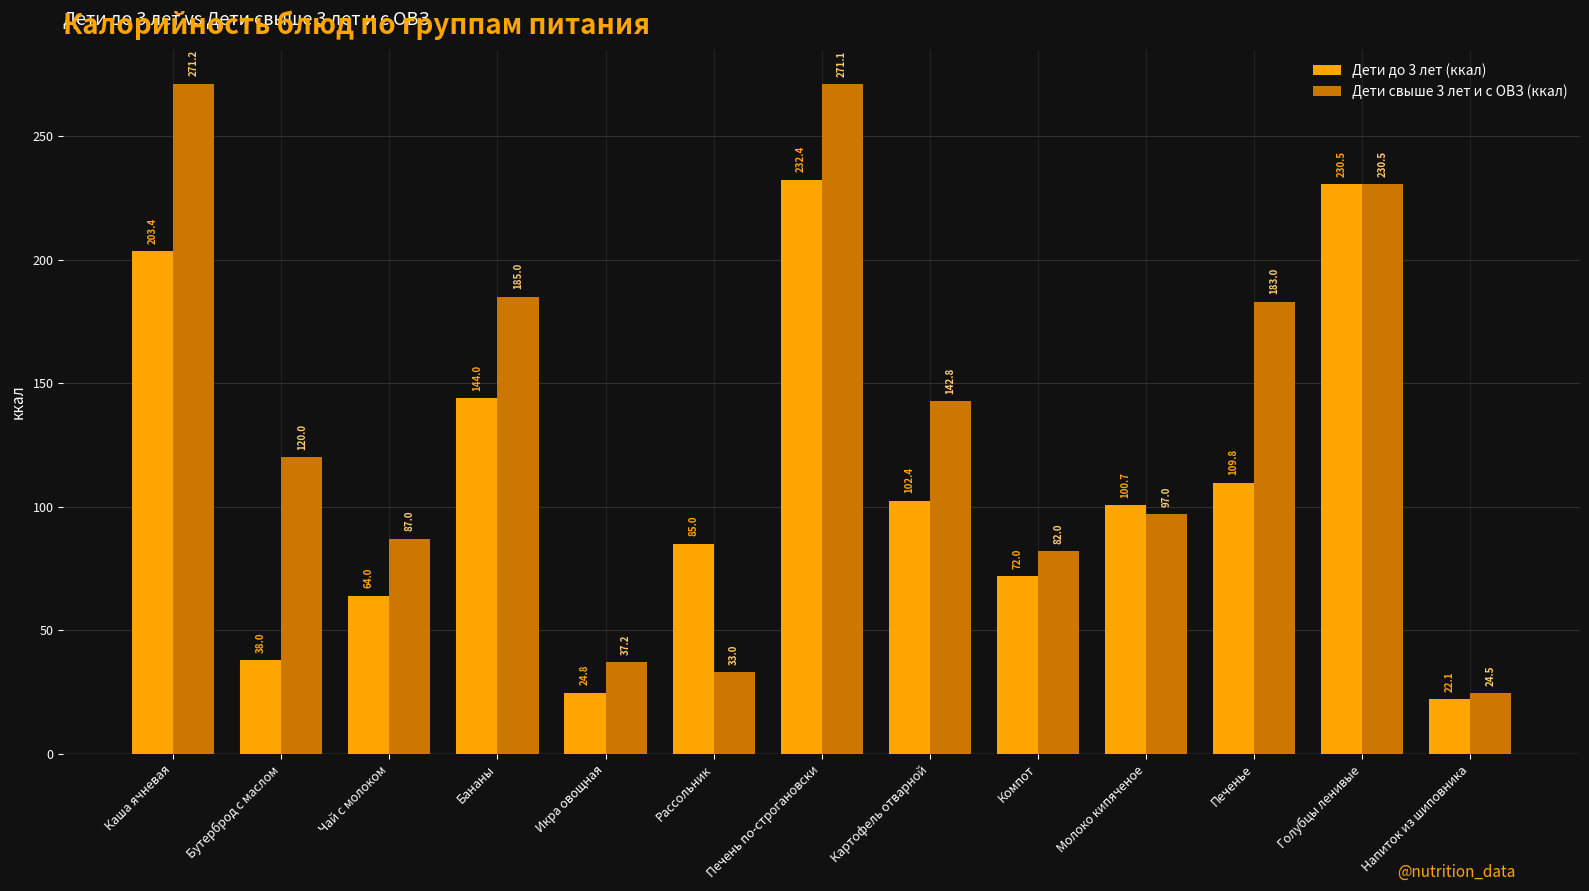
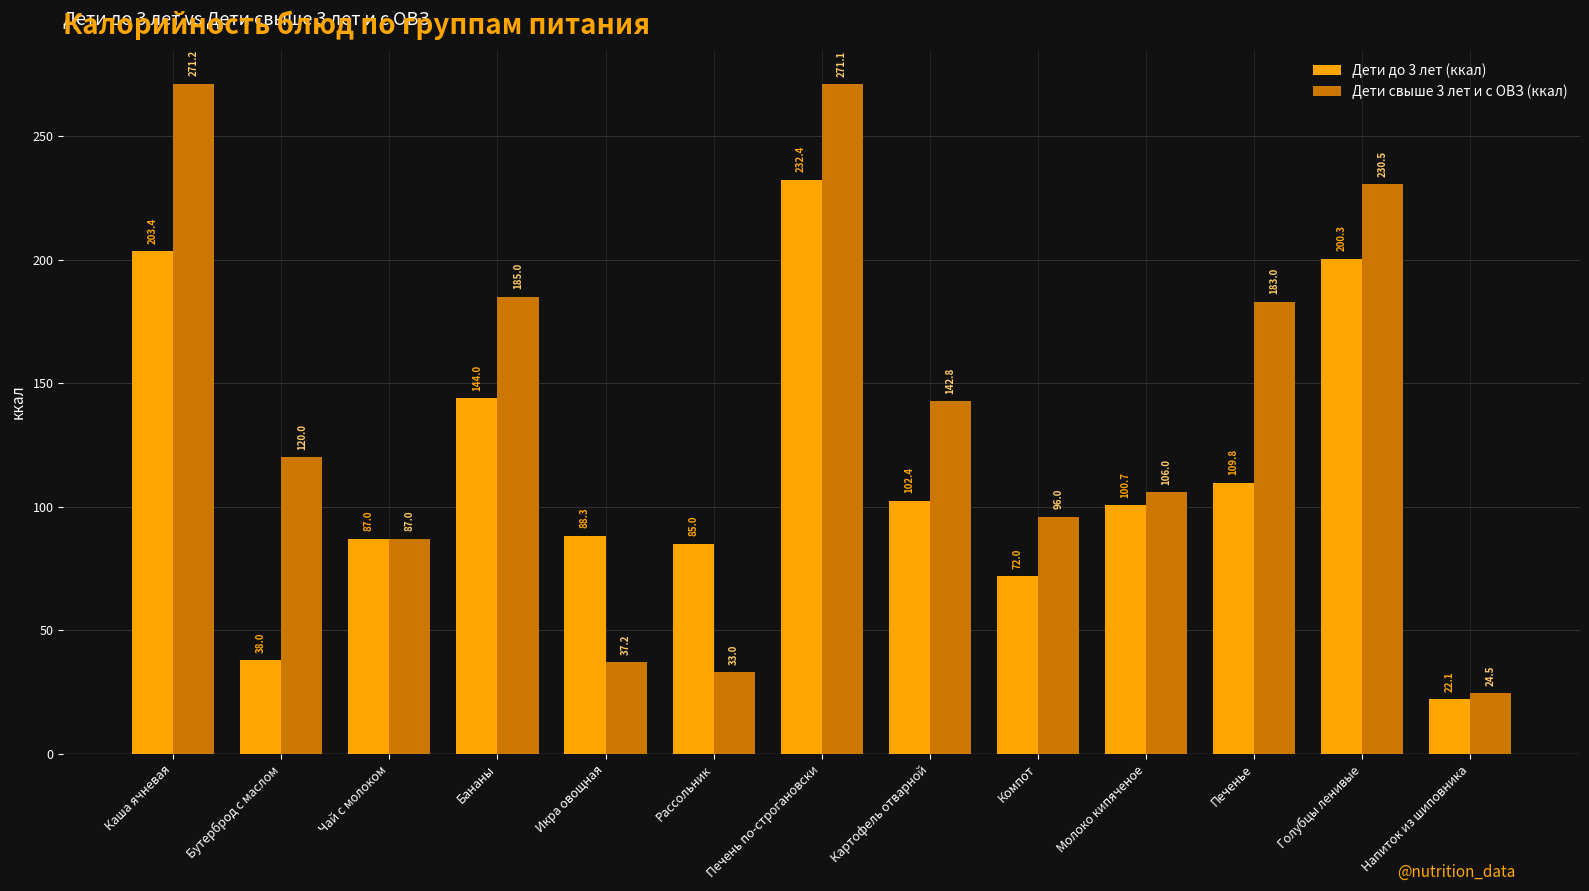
Дети до 3 лет (ккал), Чай с молоком: 64.0 -> 87.0
Дети до 3 лет (ккал), Икра овощная: 24.8 -> 88.3
Дети свыше 3 лет и с ОВЗ (ккал), Компот: 82.0 -> 96.0
Дети свыше 3 лет и с ОВЗ (ккал), Молоко кипяченое: 97.0 -> 106.0
Дети до 3 лет (ккал), Голубцы ленивые: 230.5 -> 200.3
